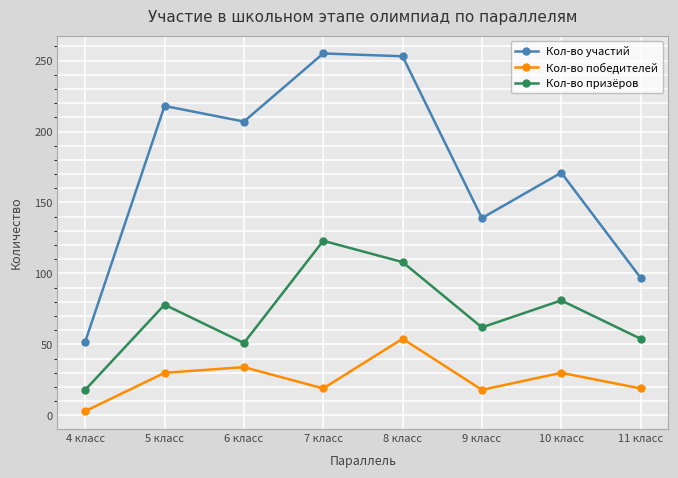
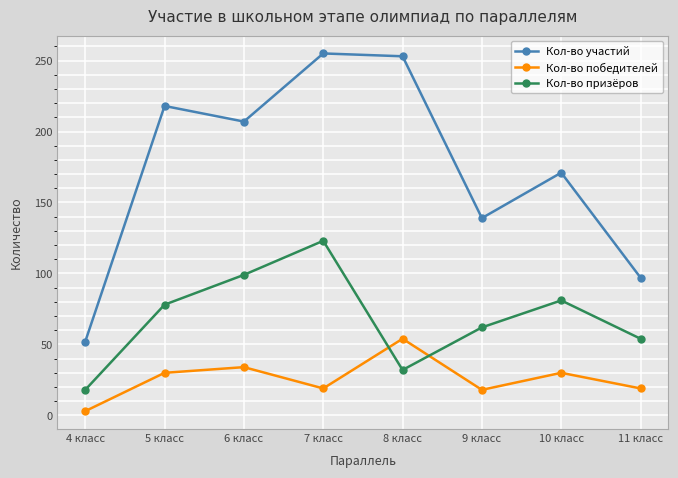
Кол-во призёров, 6 класс: 51 -> 99
Кол-во призёров, 8 класс: 108 -> 32
